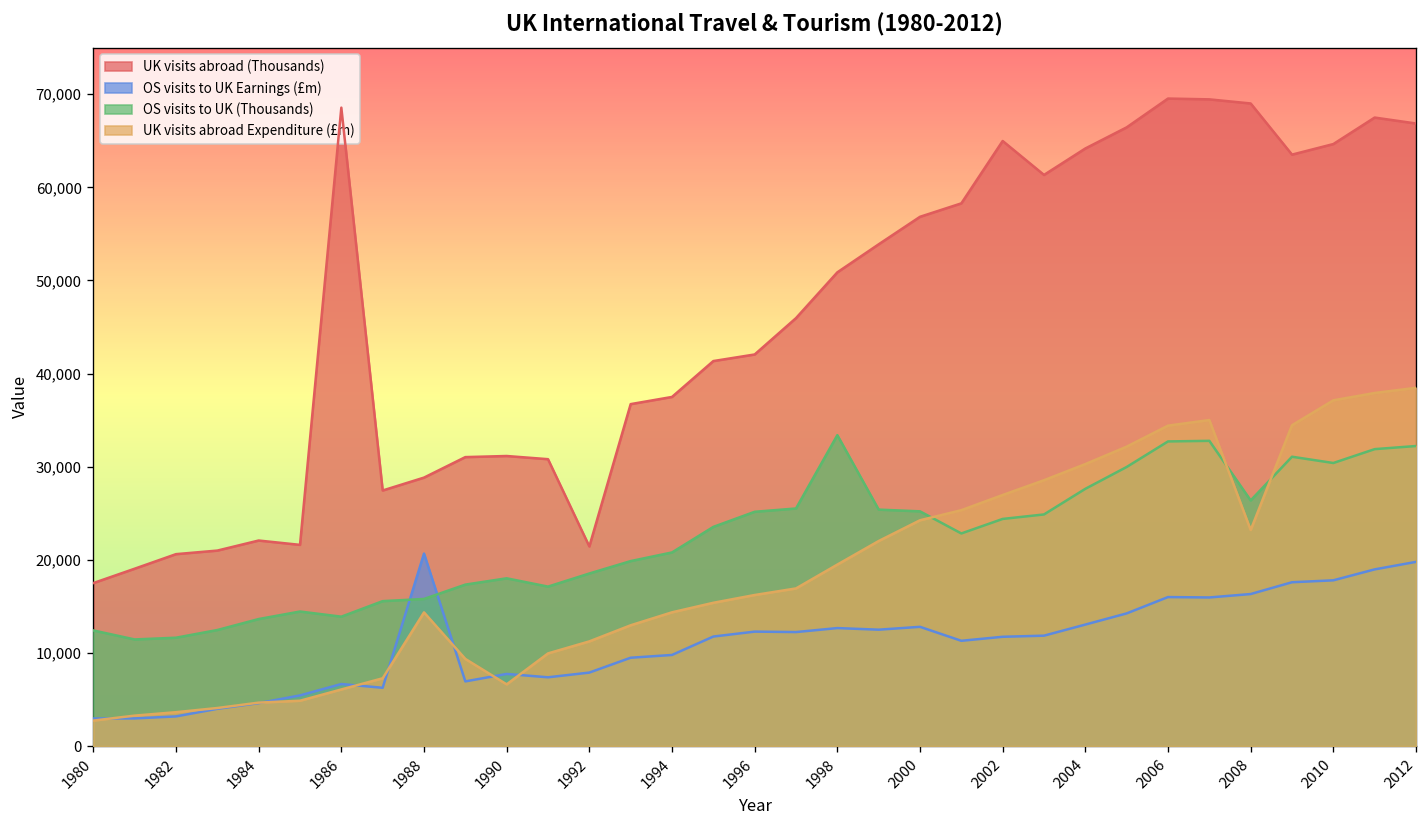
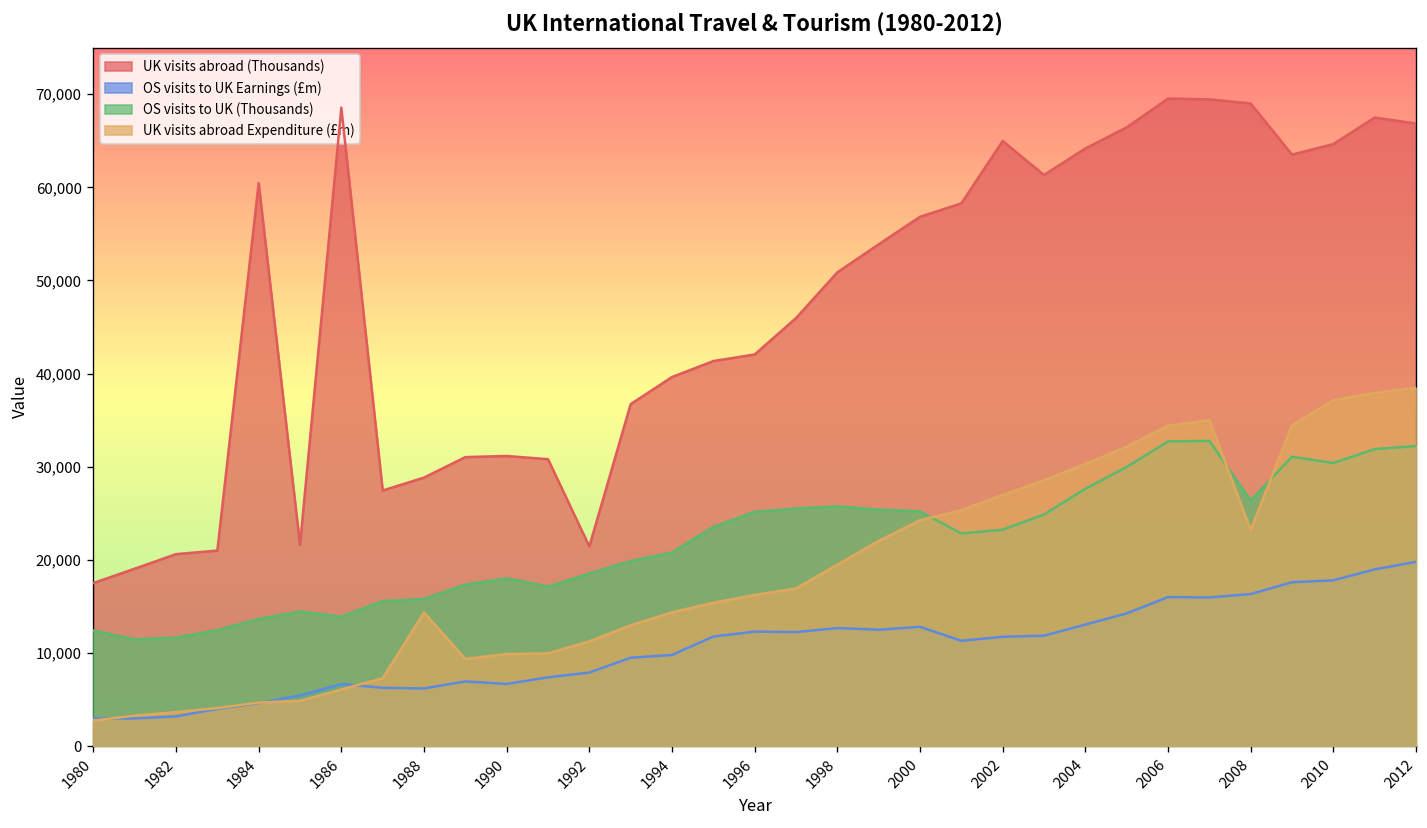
UK visits abroad (Thousands), 1984: 22,000 -> 60,000
OS visits to UK Earnings (£m), 1988: 21,000 -> 6,000
OS visits to UK Earnings (£m), 1990: 8,000 -> 7,000
UK visits abroad Expenditure (£m), 1990: 7,000 -> 10,000
UK visits abroad (Thousands), 1994: 37,000 -> 40,000
OS visits to UK (Thousands), 1998: 33,000 -> 26,000
OS visits to UK (Thousands), 2002: 24,000 -> 23,000
